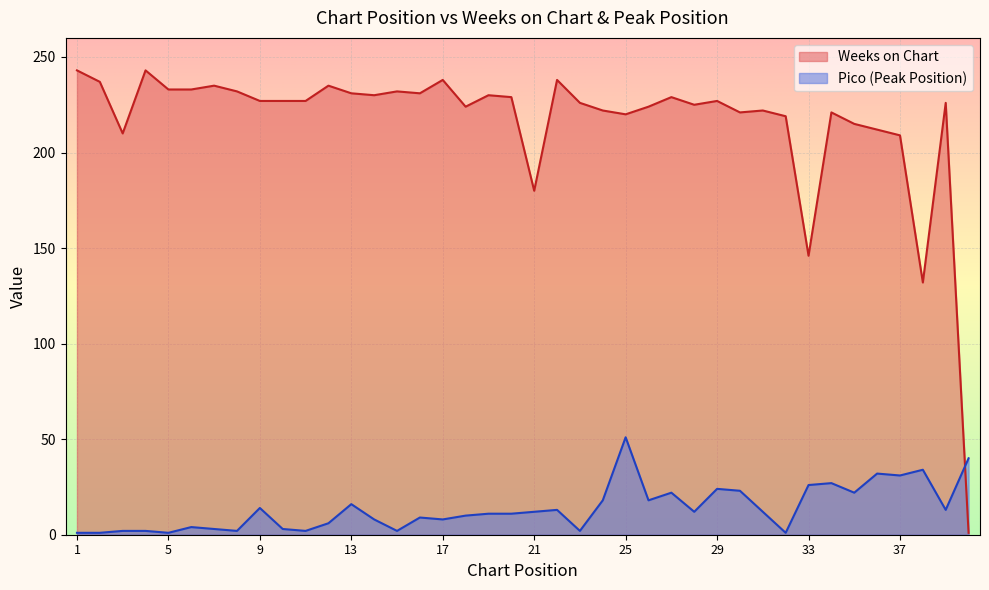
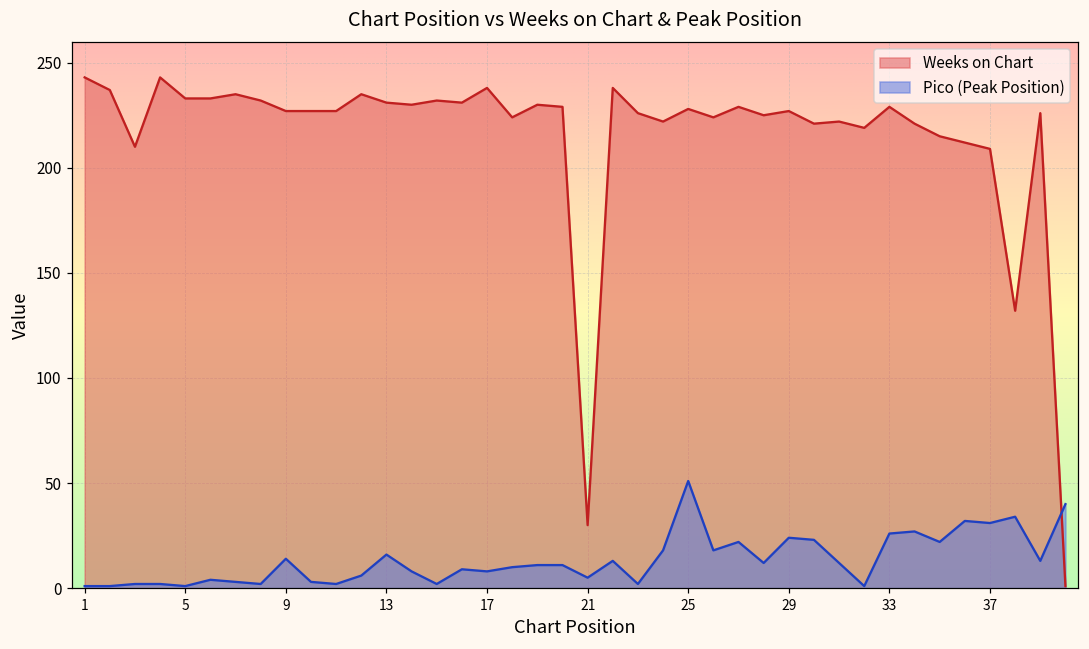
Weeks on Chart, 21: 180 -> 30
Pico (Peak Position), 21: 12 -> 5
Weeks on Chart, 25: 220 -> 228
Weeks on Chart, 33: 146 -> 229
